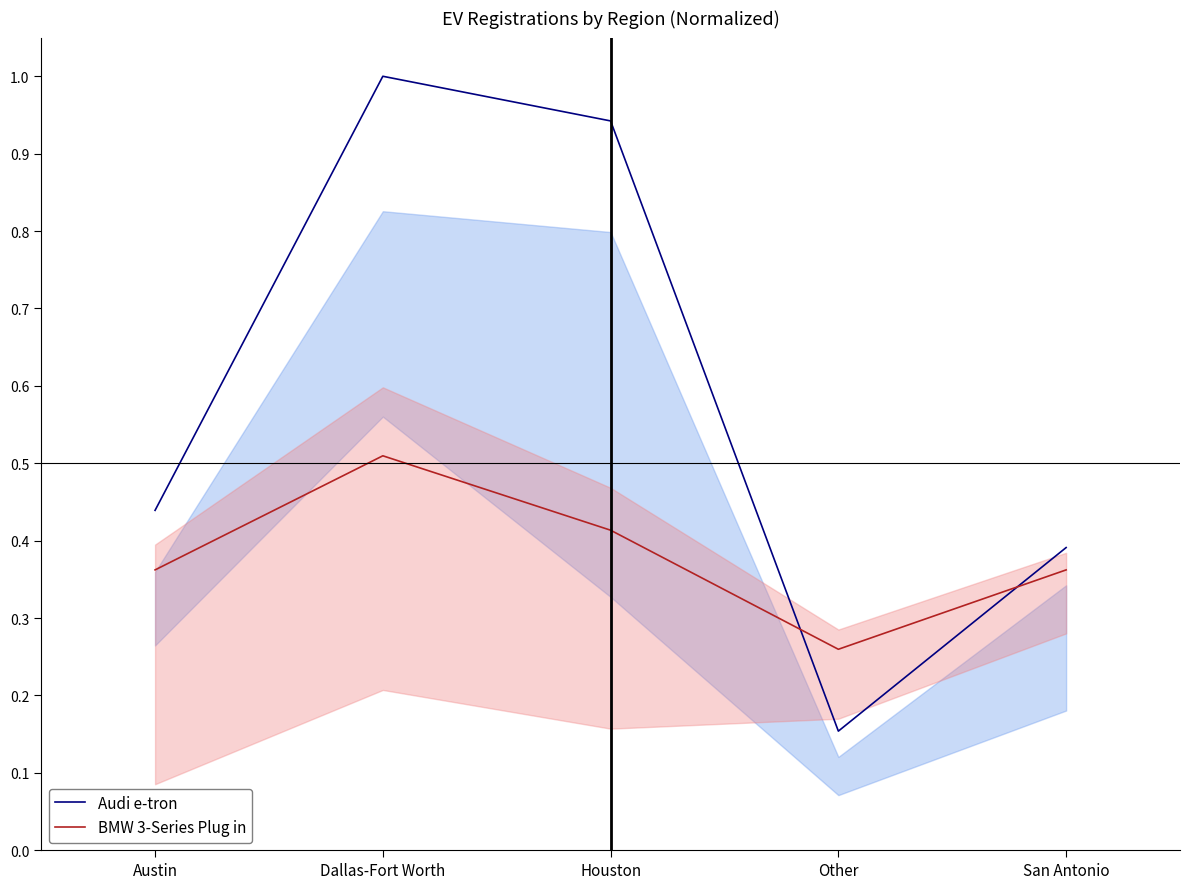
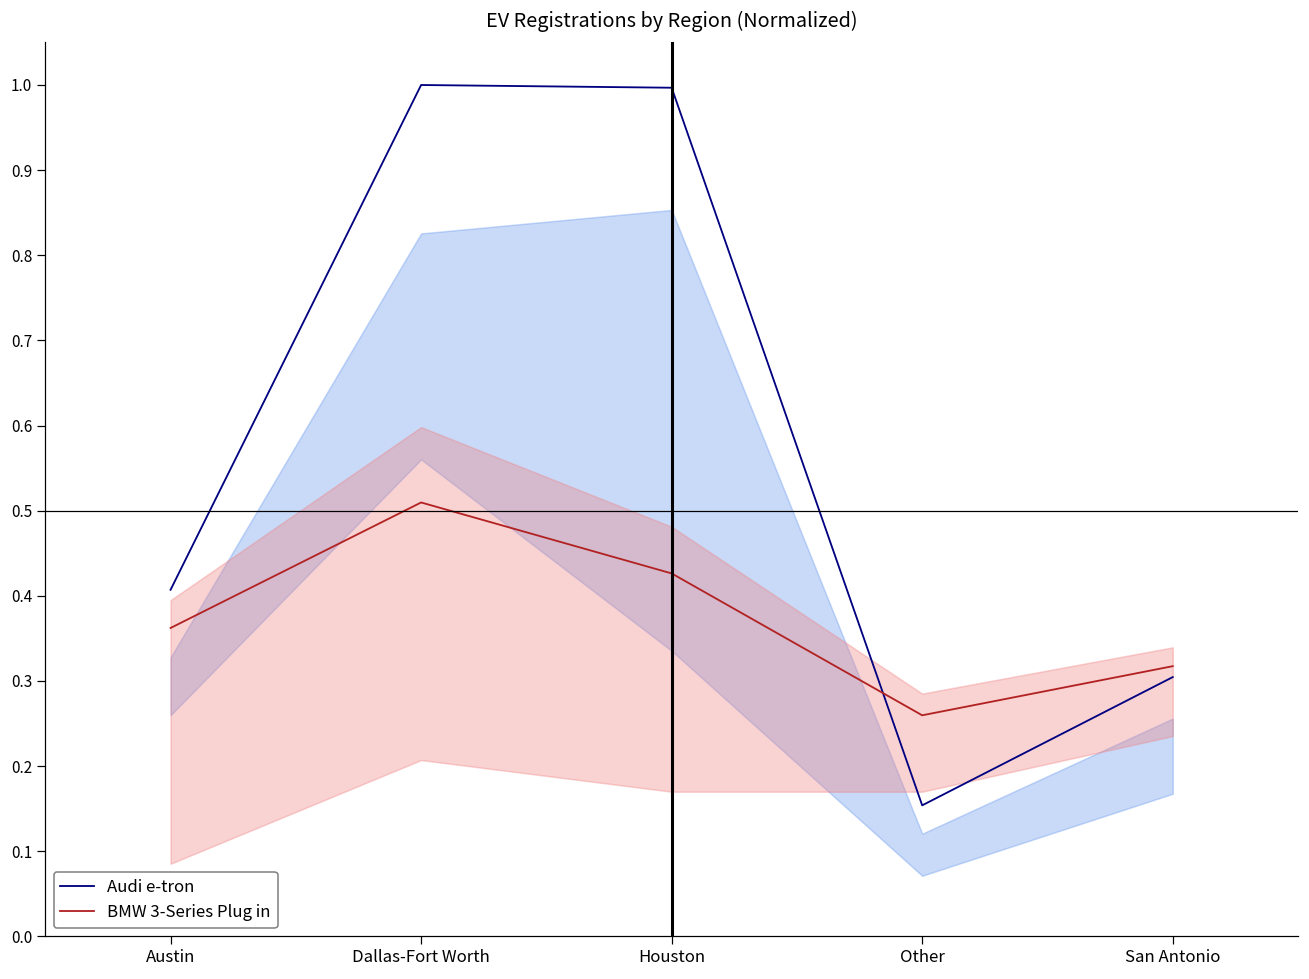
Audi e-tron, Austin: 0.44 -> 0.41
Audi e-tron, Houston: 0.94 -> 1.00
BMW 3-Series Plug in, Houston: 0.41 -> 0.43
Audi e-tron, San Antonio: 0.39 -> 0.30
BMW 3-Series Plug in, San Antonio: 0.36 -> 0.32
